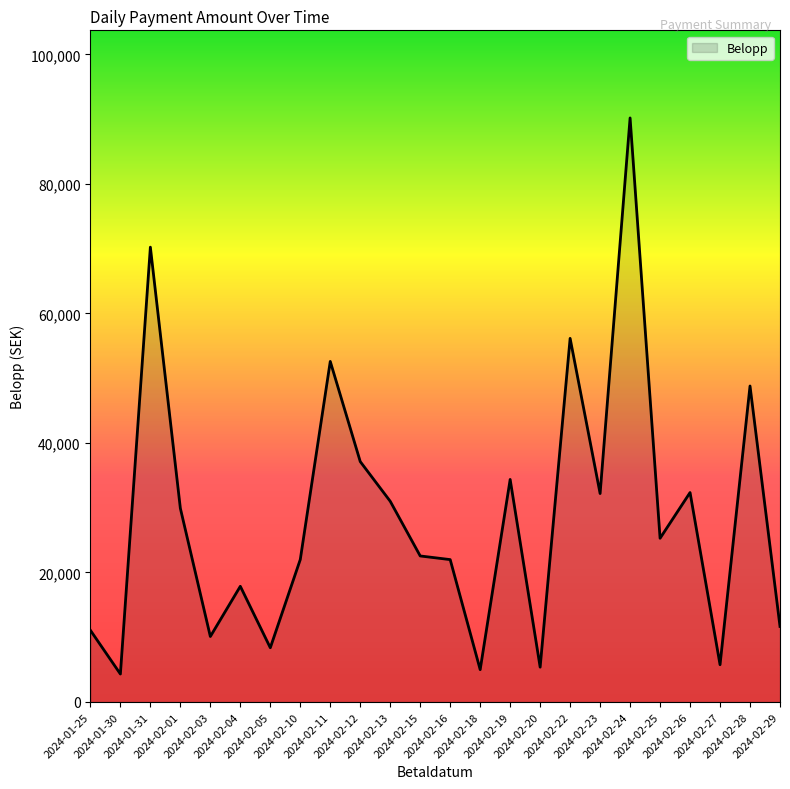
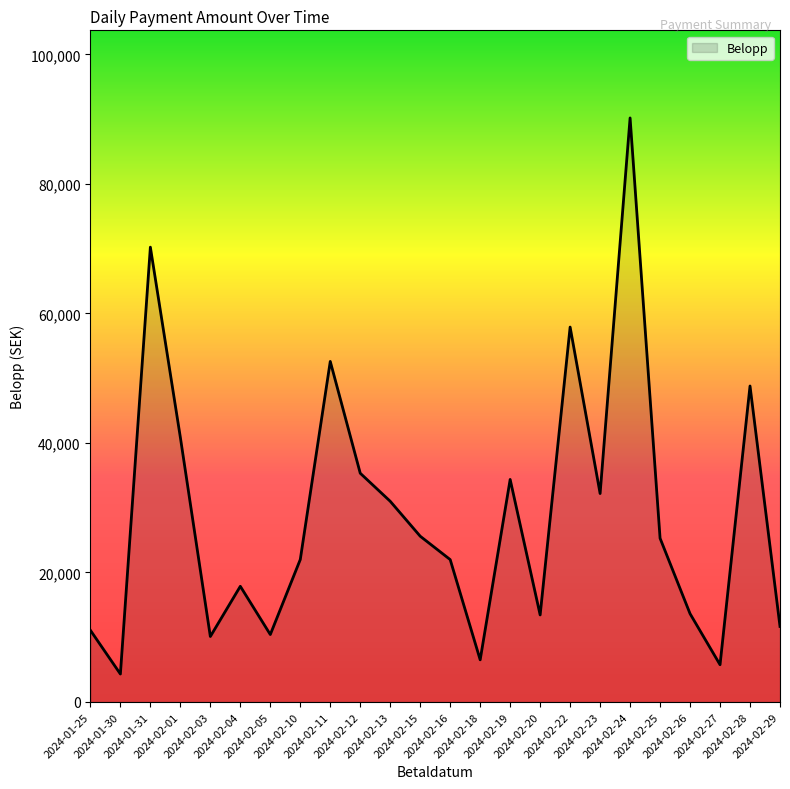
2024-02-01: 30,000 -> 41,000
2024-02-05: 8,000 -> 10,000
2024-02-12: 37,000 -> 35,000
2024-02-15: 23,000 -> 26,000
2024-02-18: 5,000 -> 7,000
2024-02-20: 5,000 -> 13,000
2024-02-22: 56,000 -> 58,000
2024-02-26: 32,000 -> 14,000
